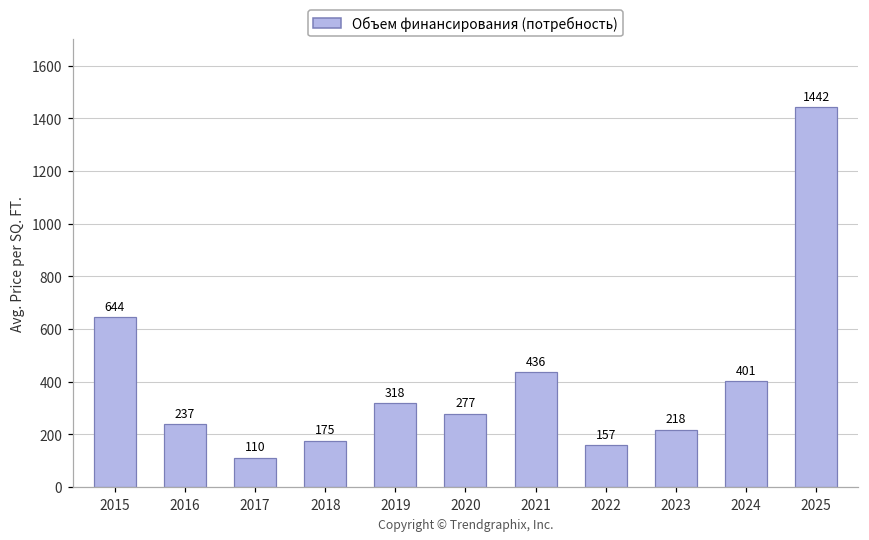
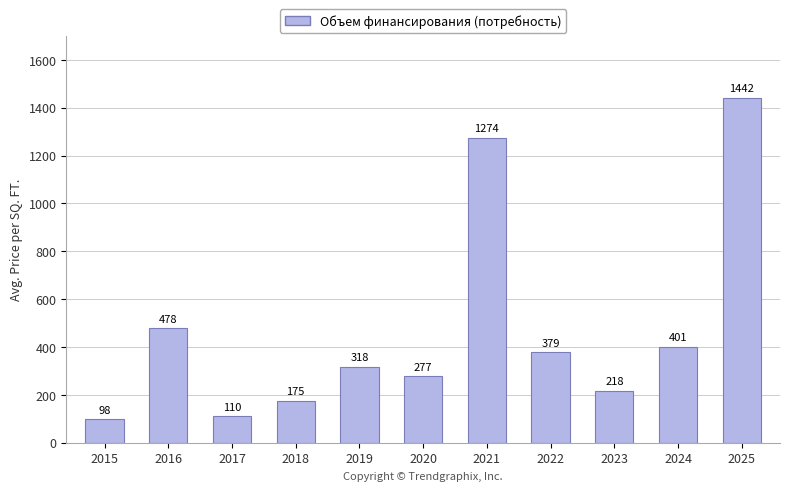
2015: 644 -> 98
2016: 237 -> 478
2021: 436 -> 1274
2022: 157 -> 379
